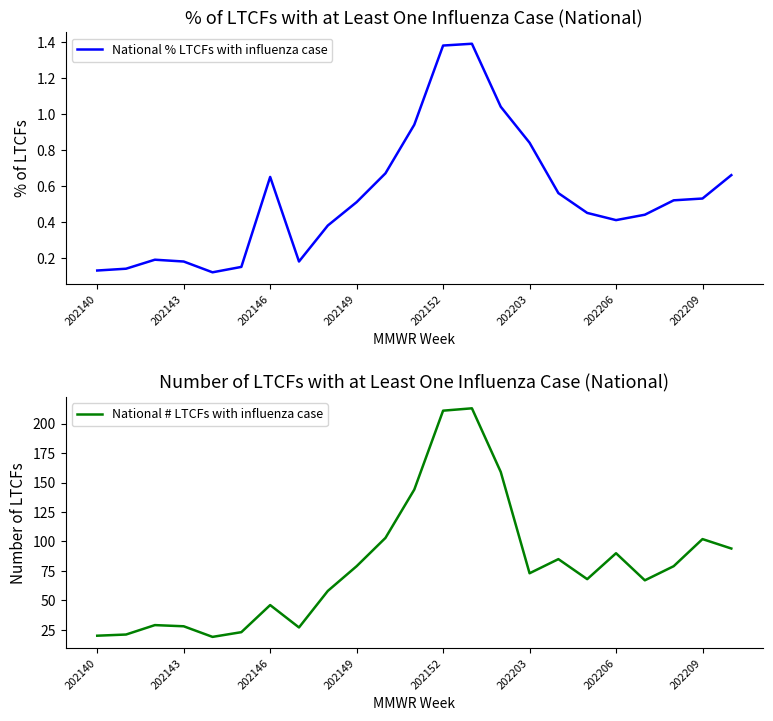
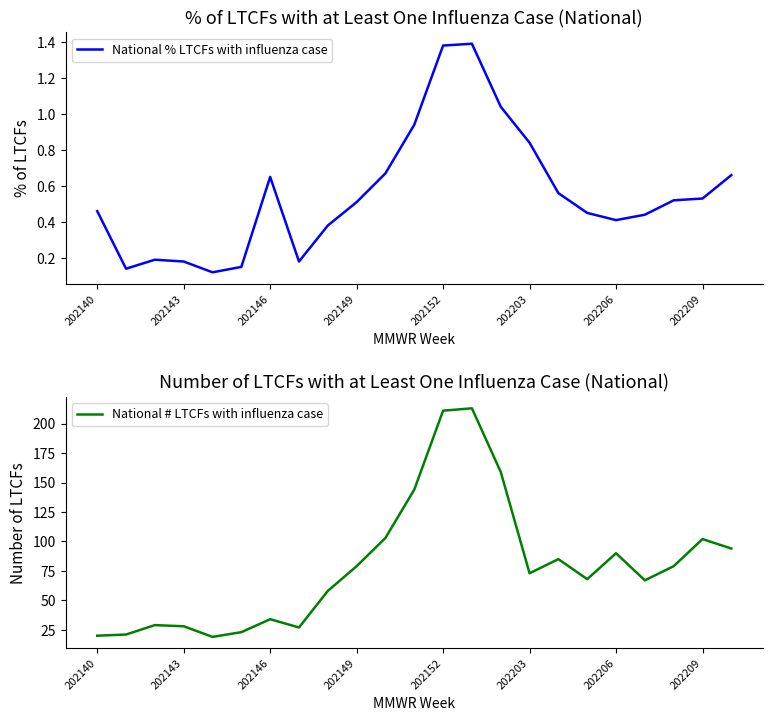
% of LTCFs with at Least One Influenza Case (National), 202140: 0.13 -> 0.46
Number of LTCFs with at Least One Influenza Case (National), 202146: 46 -> 34
